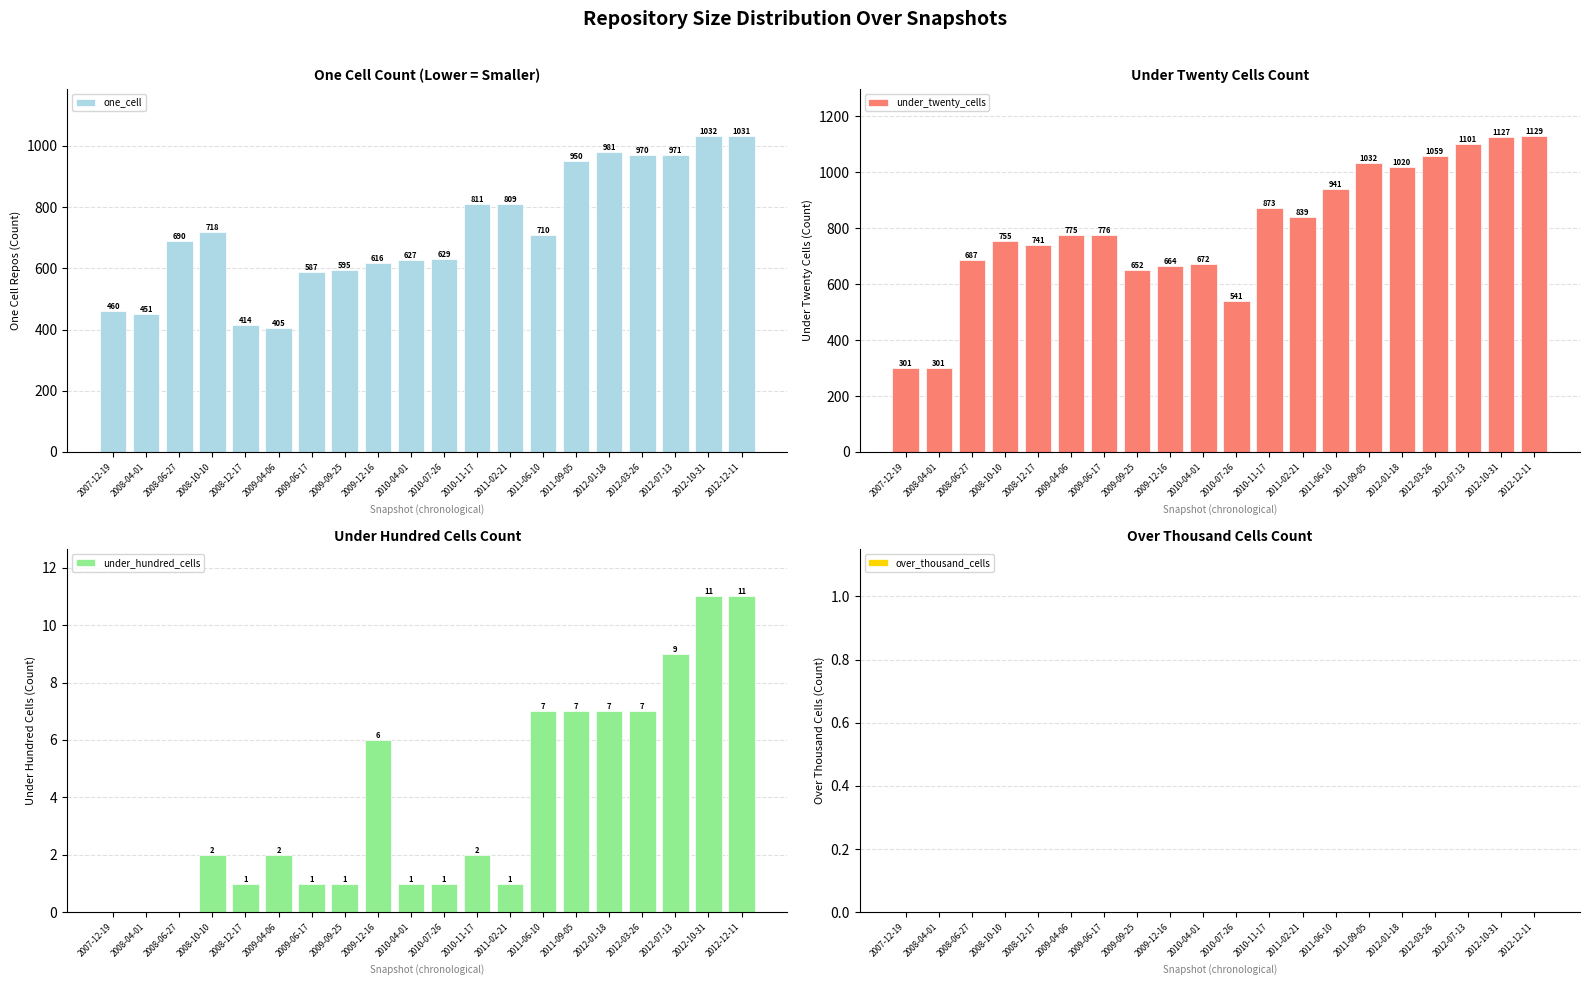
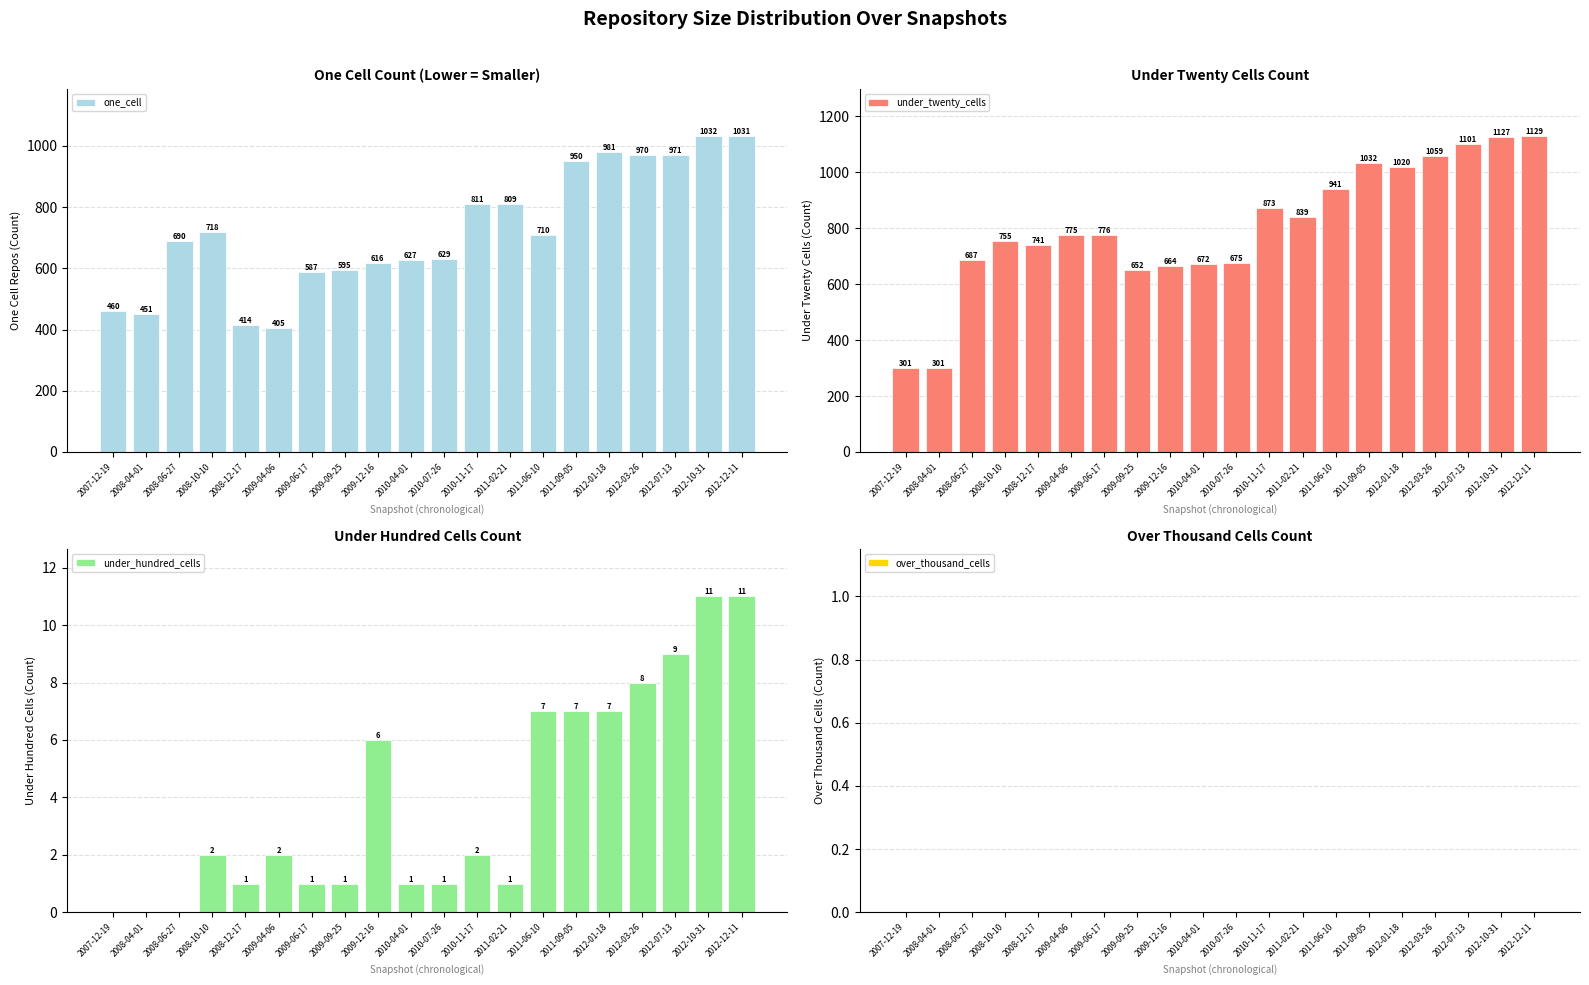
Under Twenty Cells Count, 2010-07-26: 541 -> 675
Under Hundred Cells Count, 2012-03-26: 7 -> 8
